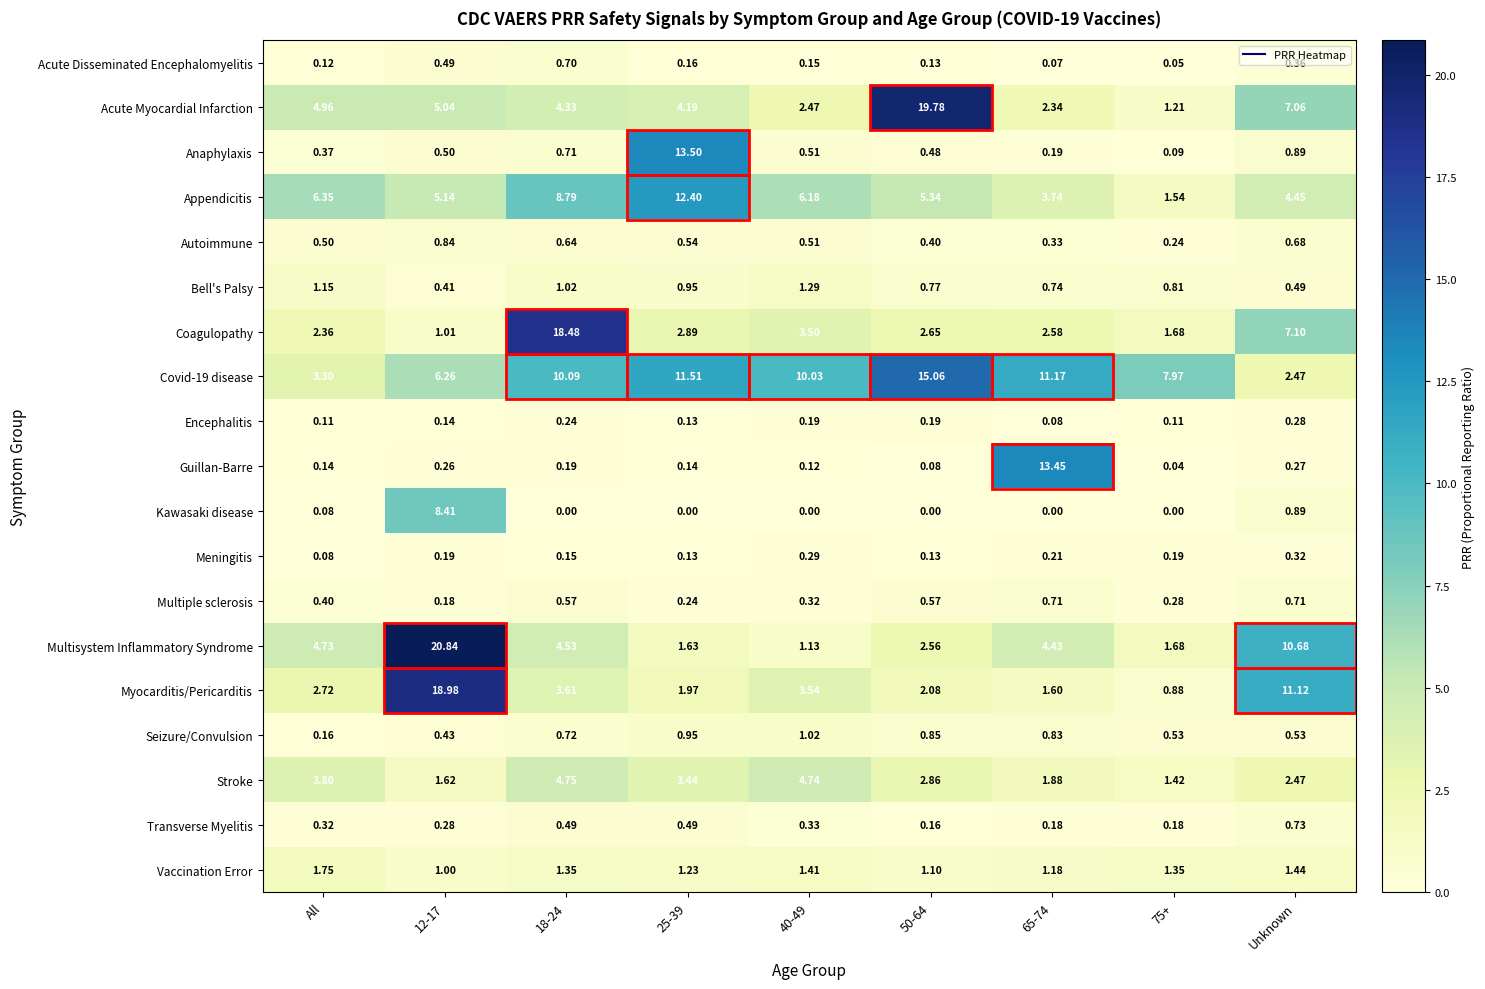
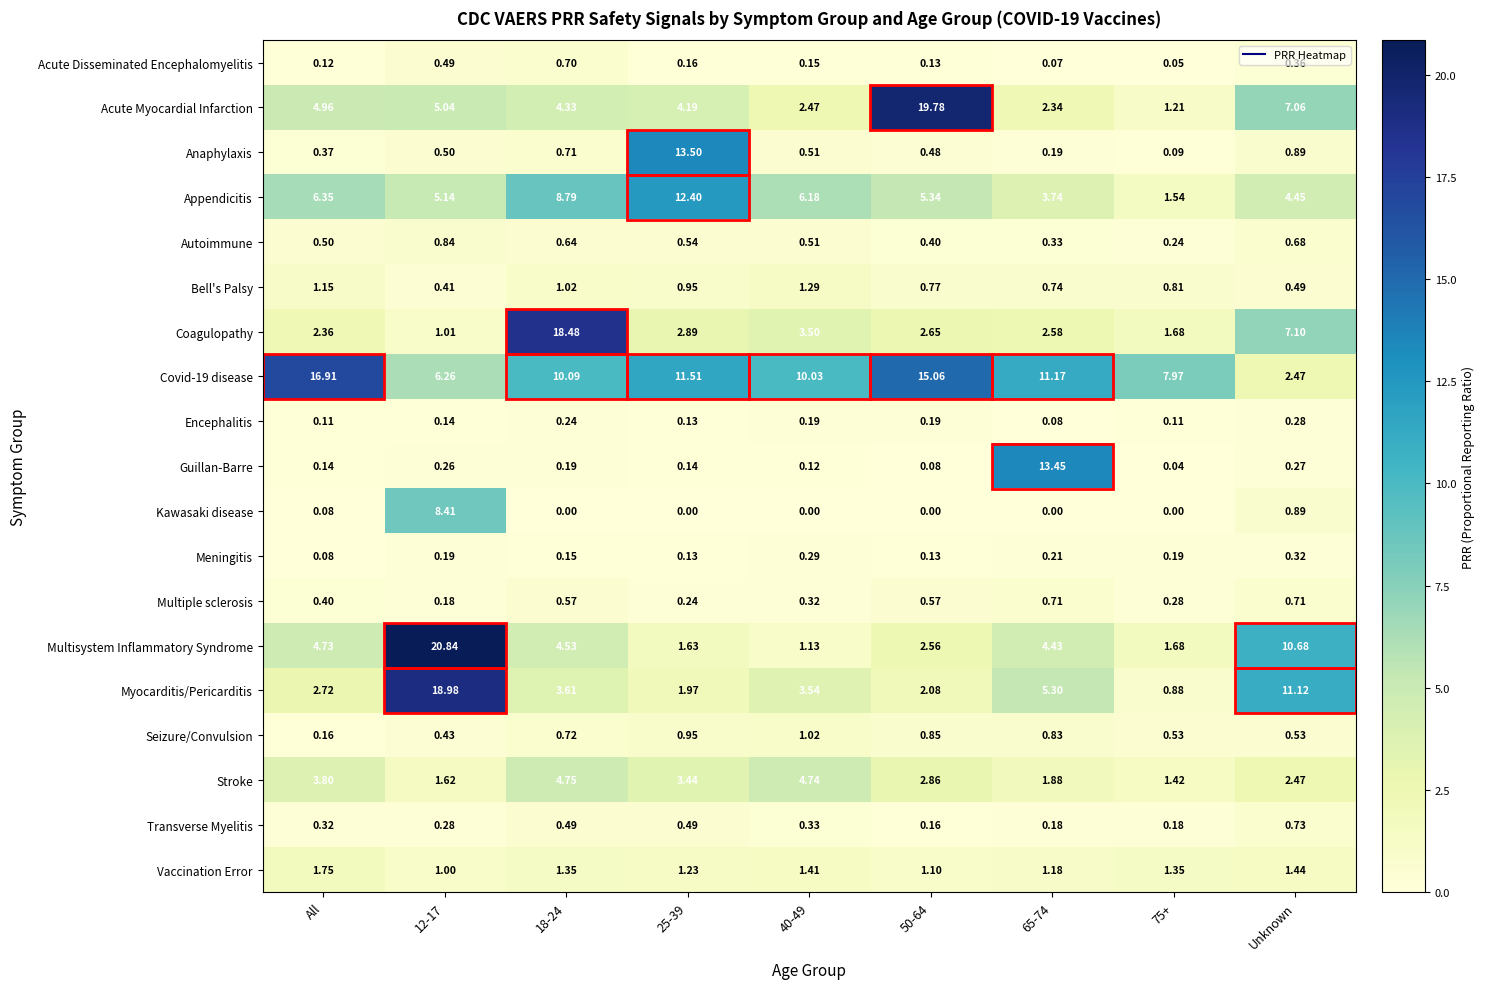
Covid-19 disease, All: 3.30 -> 16.91
Myocarditis/Pericarditis, 65-74: 1.60 -> 5.30
